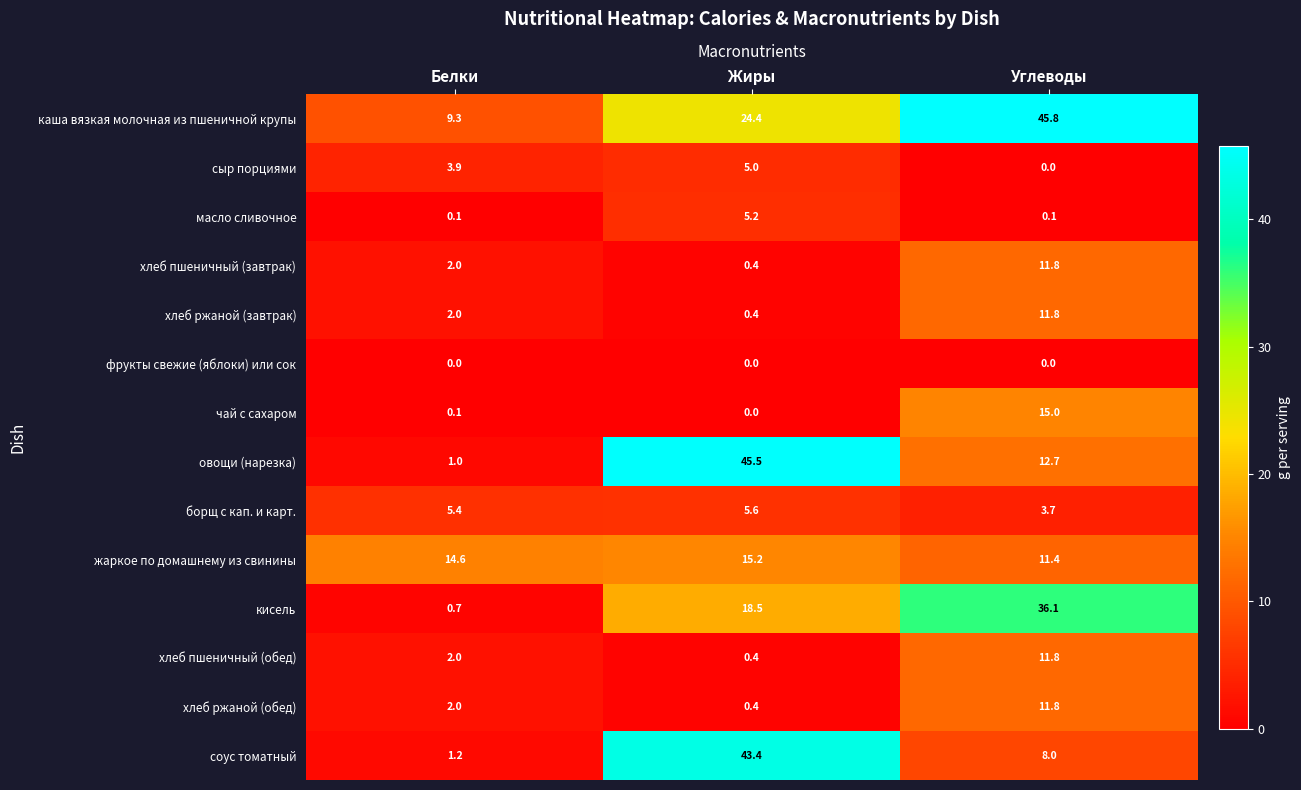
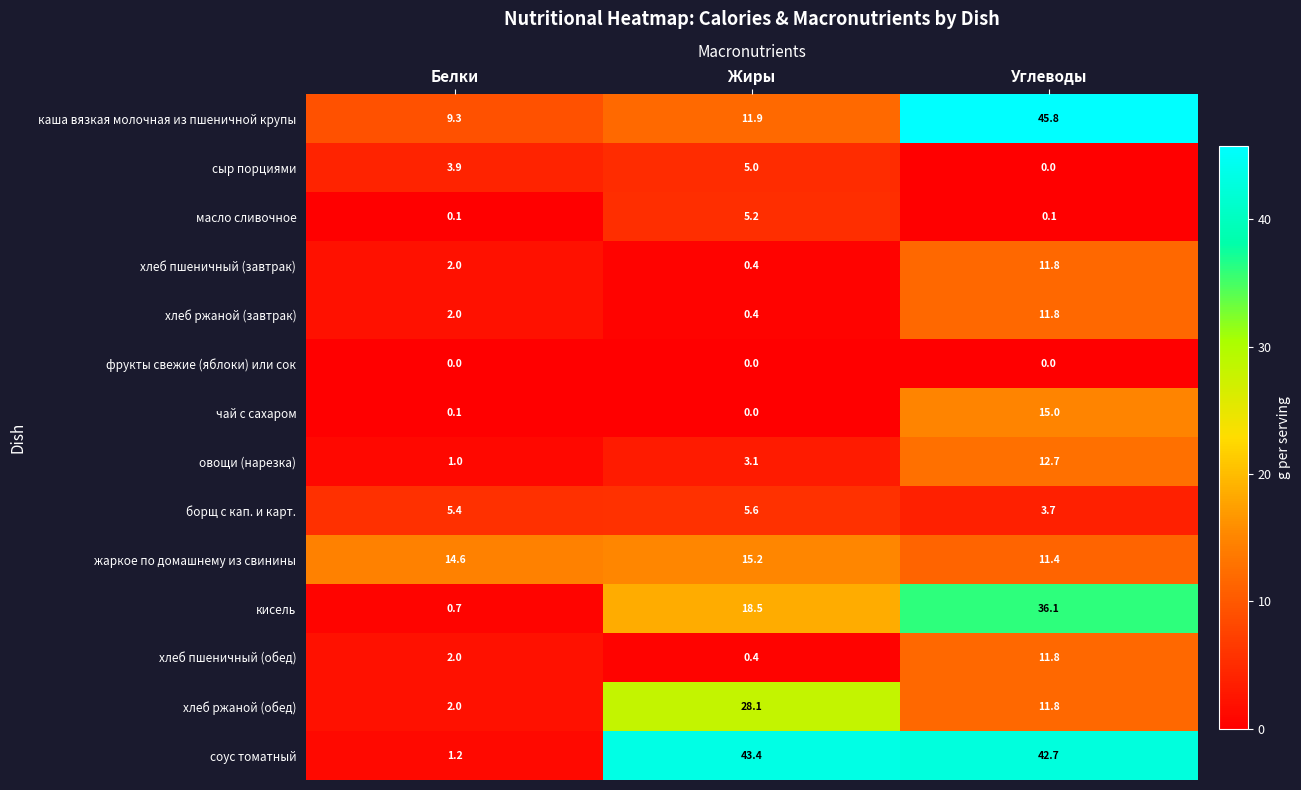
каша вязкая молочная из пшеничной крупы, Жиры: 24.4 -> 11.9
овощи (нарезка), Жиры: 45.5 -> 3.1
хлеб ржаной (обед), Жиры: 0.4 -> 28.1
соус томатный, Углеводы: 8.0 -> 42.7
